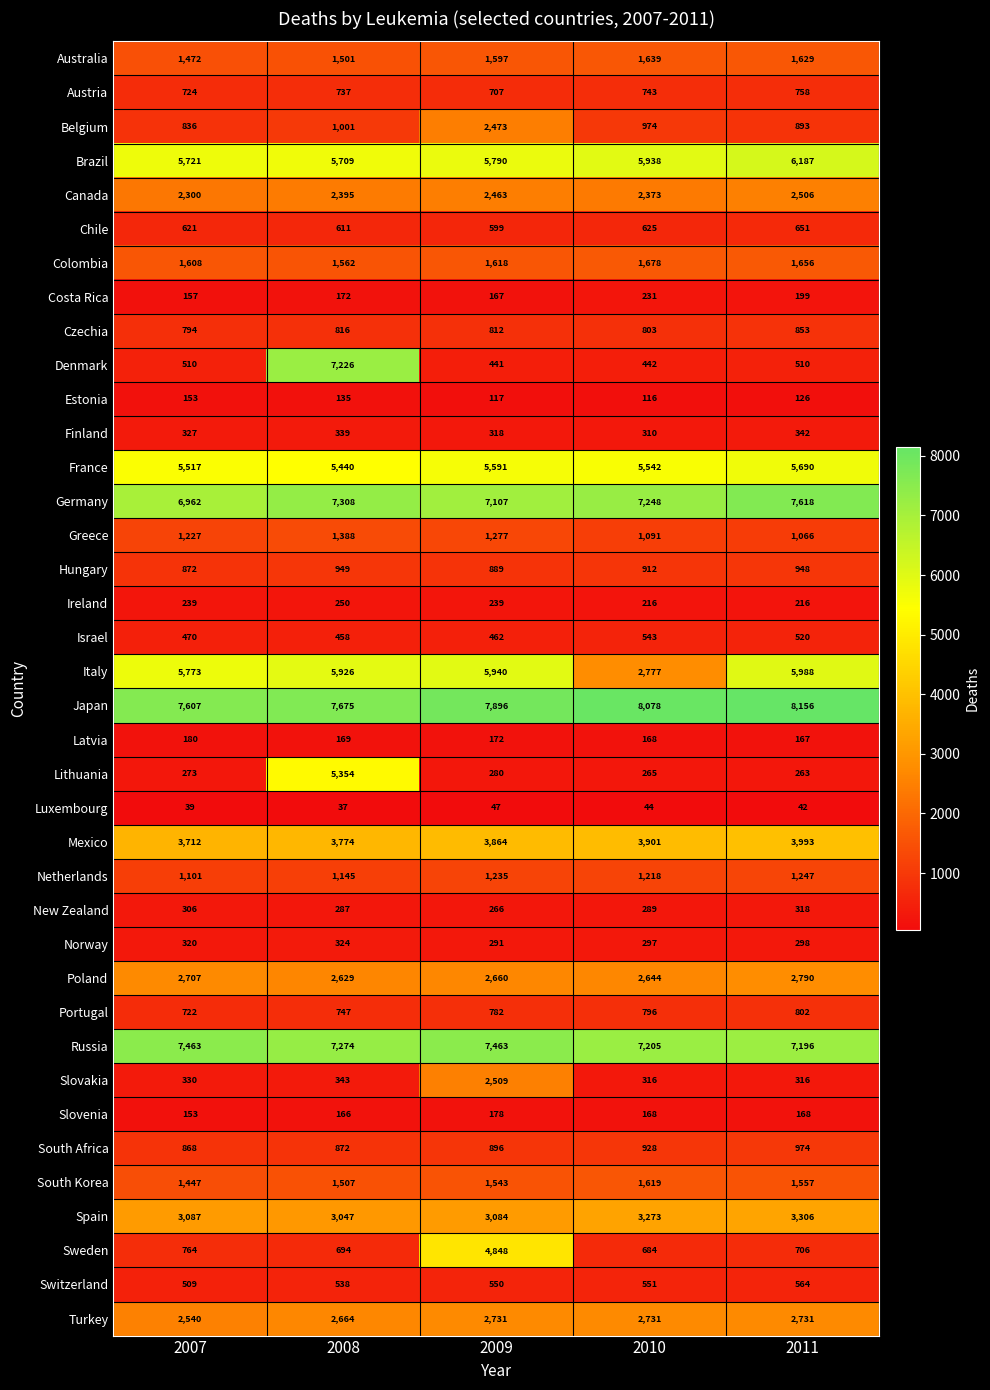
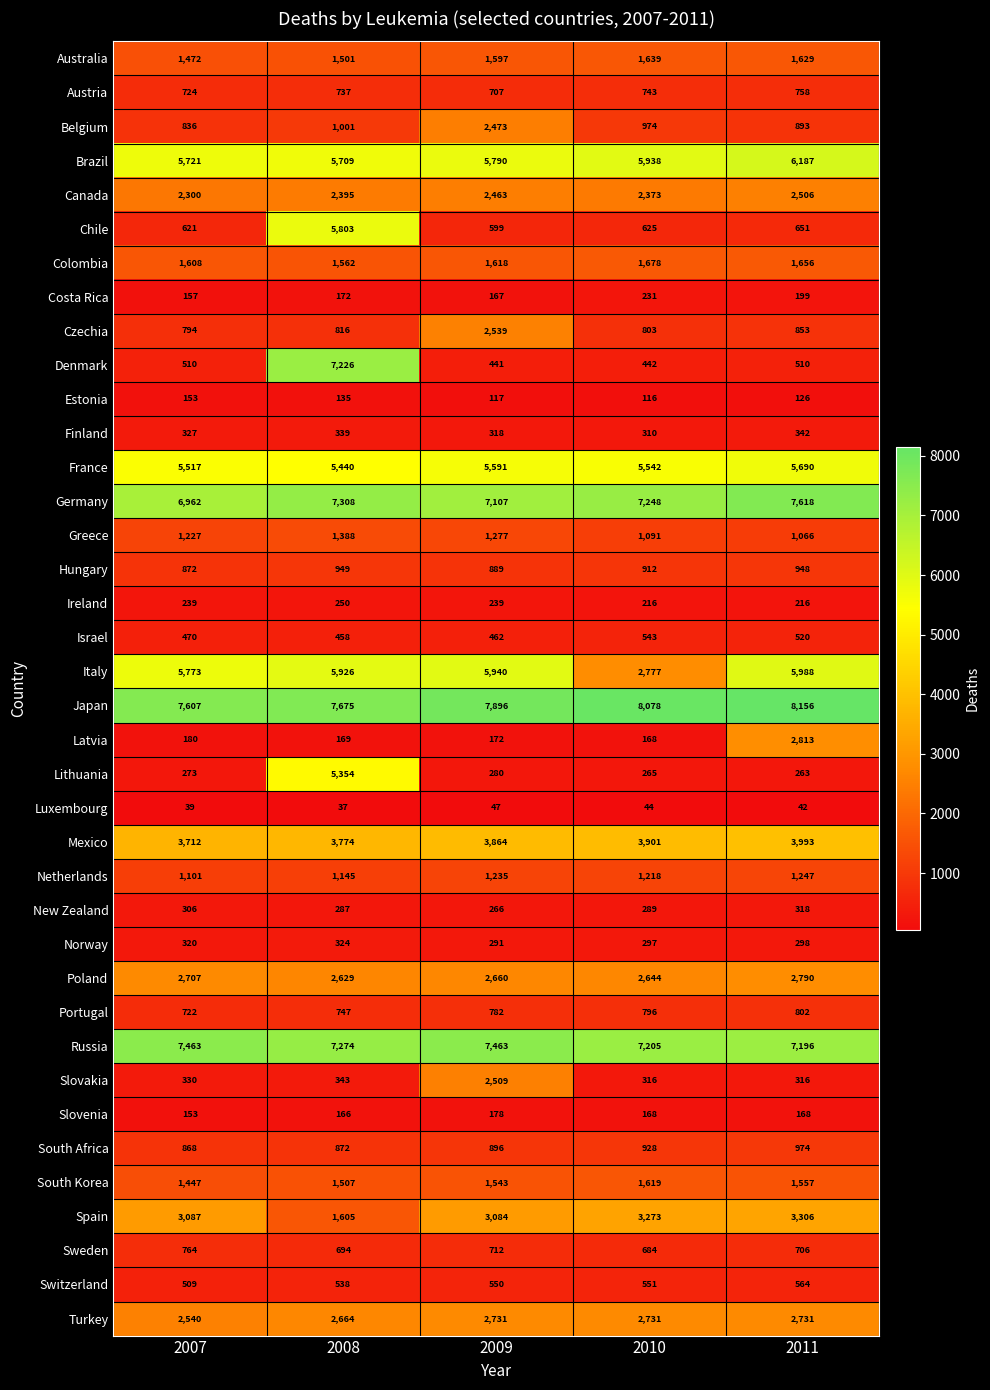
Chile, 2008: 611 -> 5,803
Czechia, 2009: 812 -> 2,539
Latvia, 2011: 167 -> 2,813
Spain, 2008: 3,047 -> 1,605
Sweden, 2009: 4,848 -> 712
